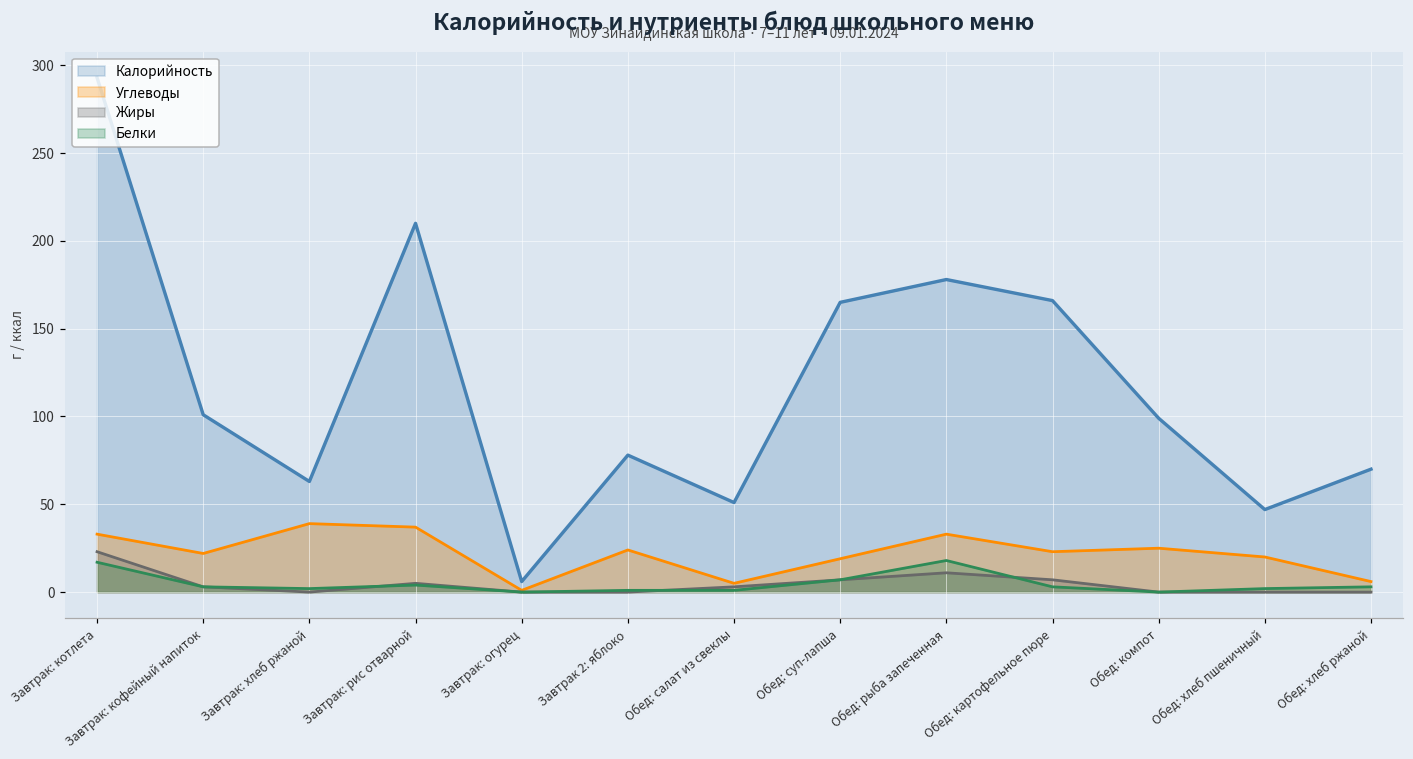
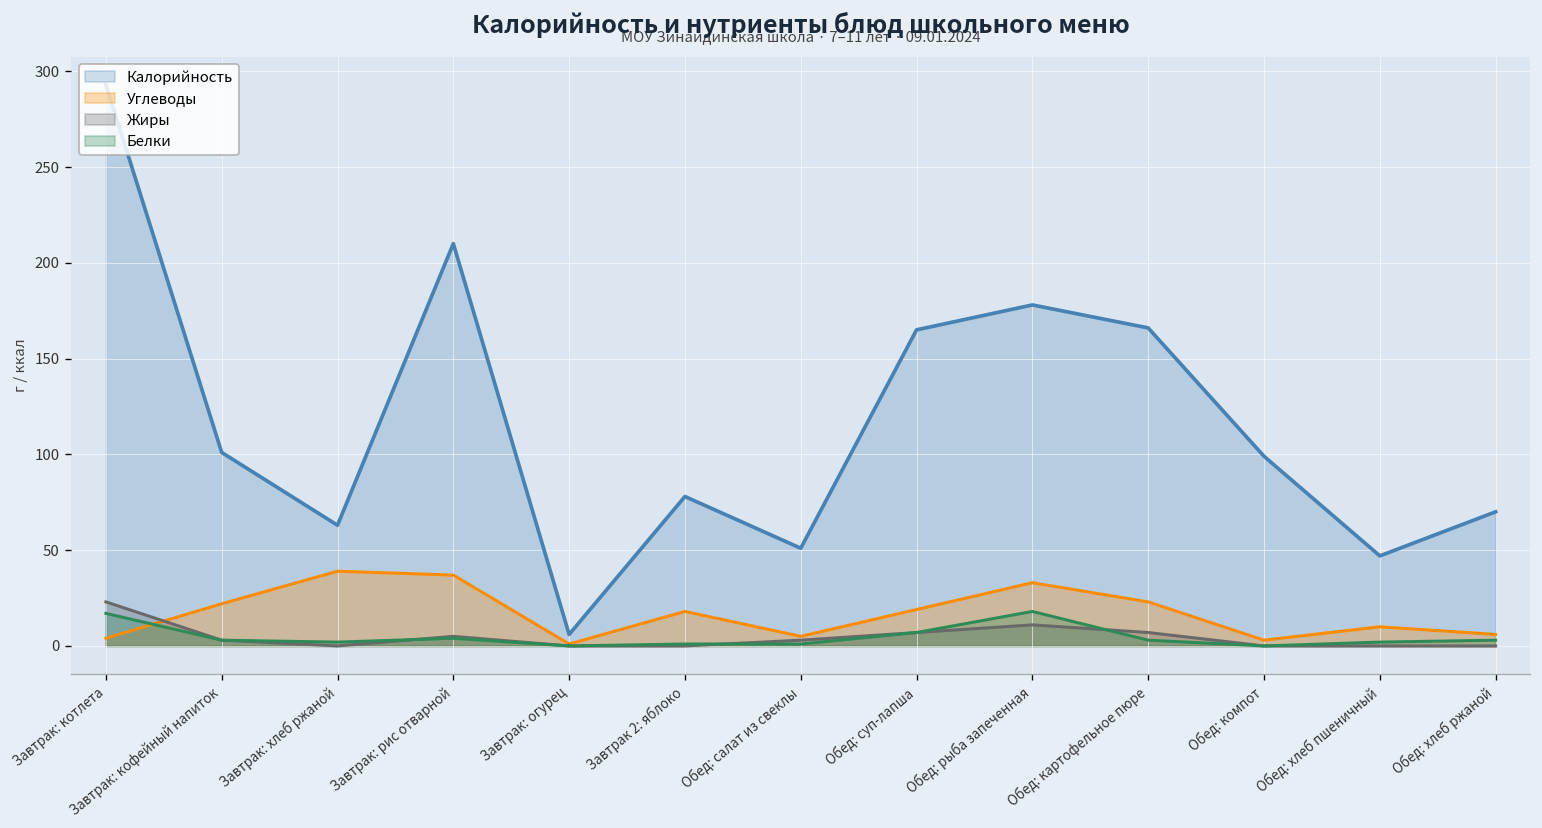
Углеводы, Завтрак: котлета: 33 -> 4
Углеводы, Завтрак 2: яблоко: 24 -> 18
Углеводы, Обед: компот: 25 -> 3
Углеводы, Обед: хлеб пшеничный: 20 -> 10
